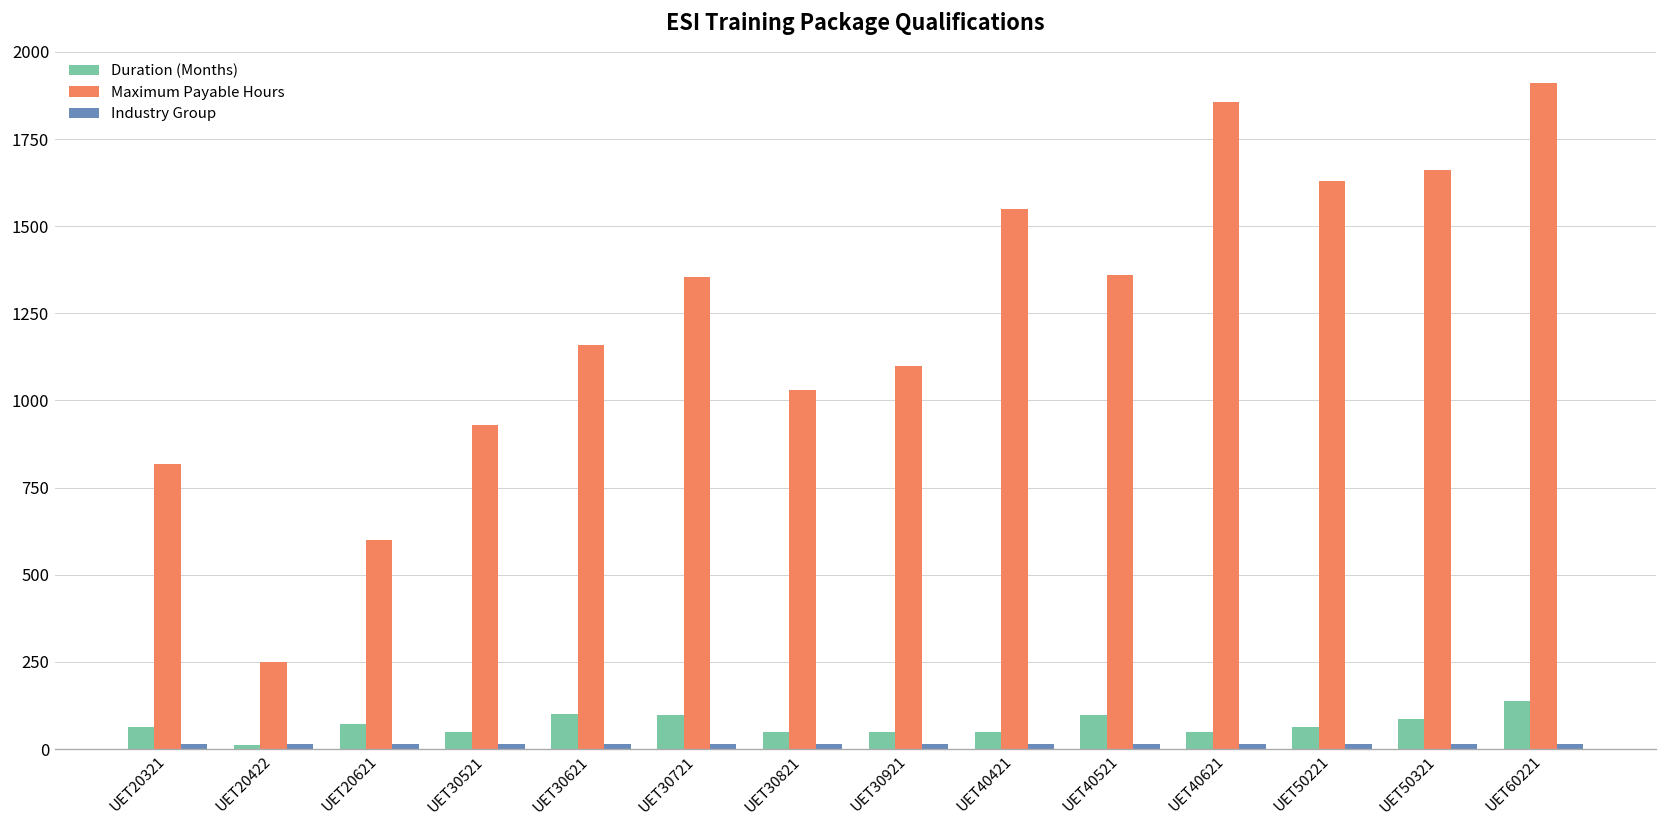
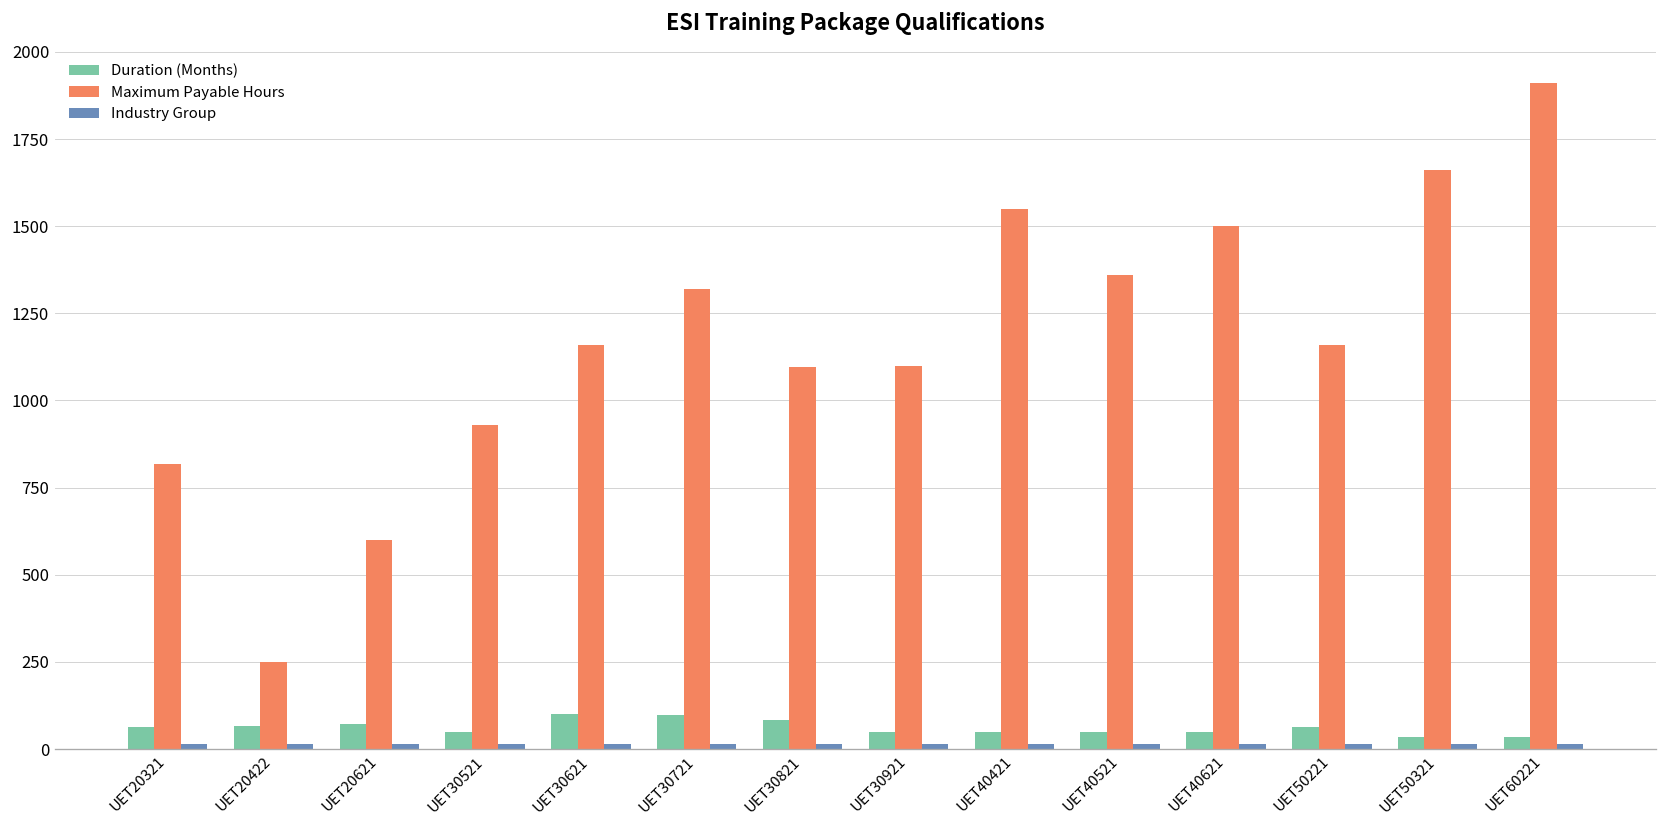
Duration (Months), UET20422: 10 -> 70
Maximum Payable Hours, UET30721: 1360 -> 1320
Duration (Months), UET30821: 50 -> 80
Maximum Payable Hours, UET30821: 1030 -> 1100
Duration (Months), UET40521: 100 -> 50
Maximum Payable Hours, UET40621: 1860 -> 1500
Maximum Payable Hours, UET50221: 1630 -> 1160
Duration (Months), UET50321: 90 -> 40
Duration (Months), UET60221: 140 -> 40
